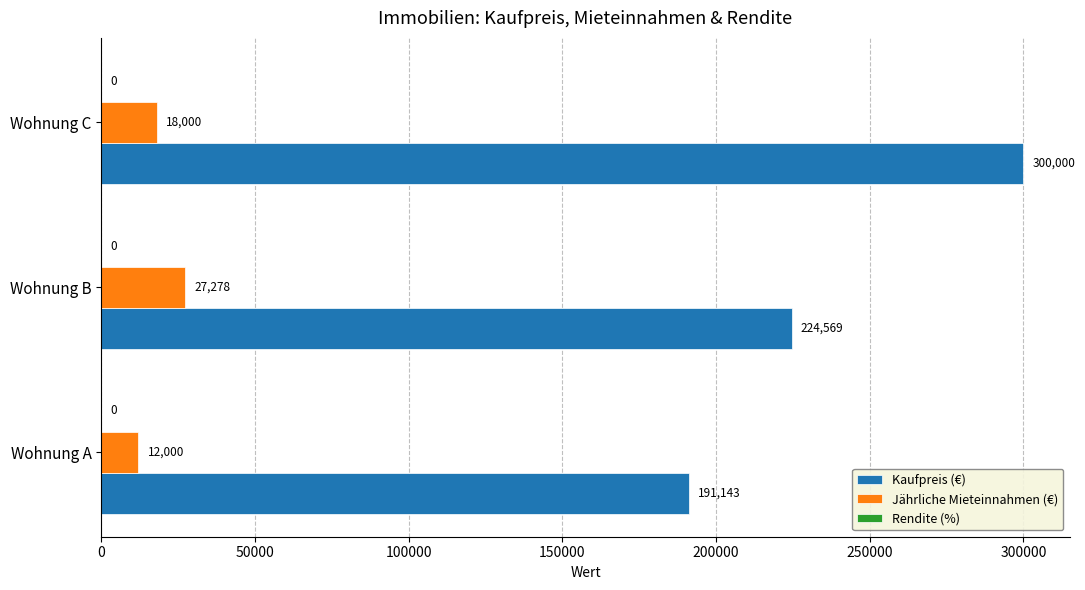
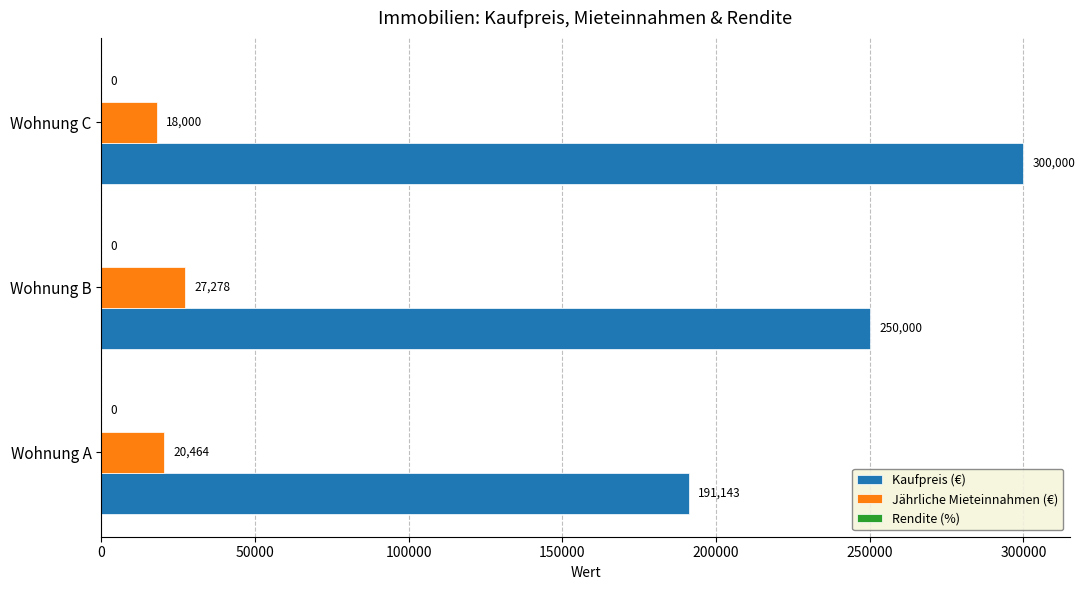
Kaufpreis (€), Wohnung B: 224,569 -> 250,000
Jährliche Mieteinnahmen (€), Wohnung A: 12,000 -> 20,464
